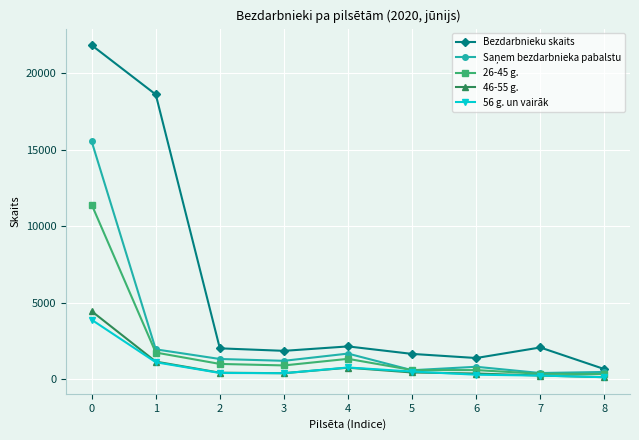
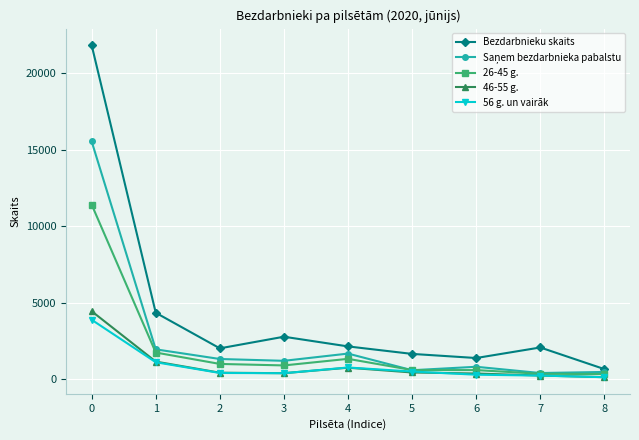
Bezdarbnieku skaits, 1: 18600 -> 4300
Bezdarbnieku skaits, 3: 1900 -> 2800
